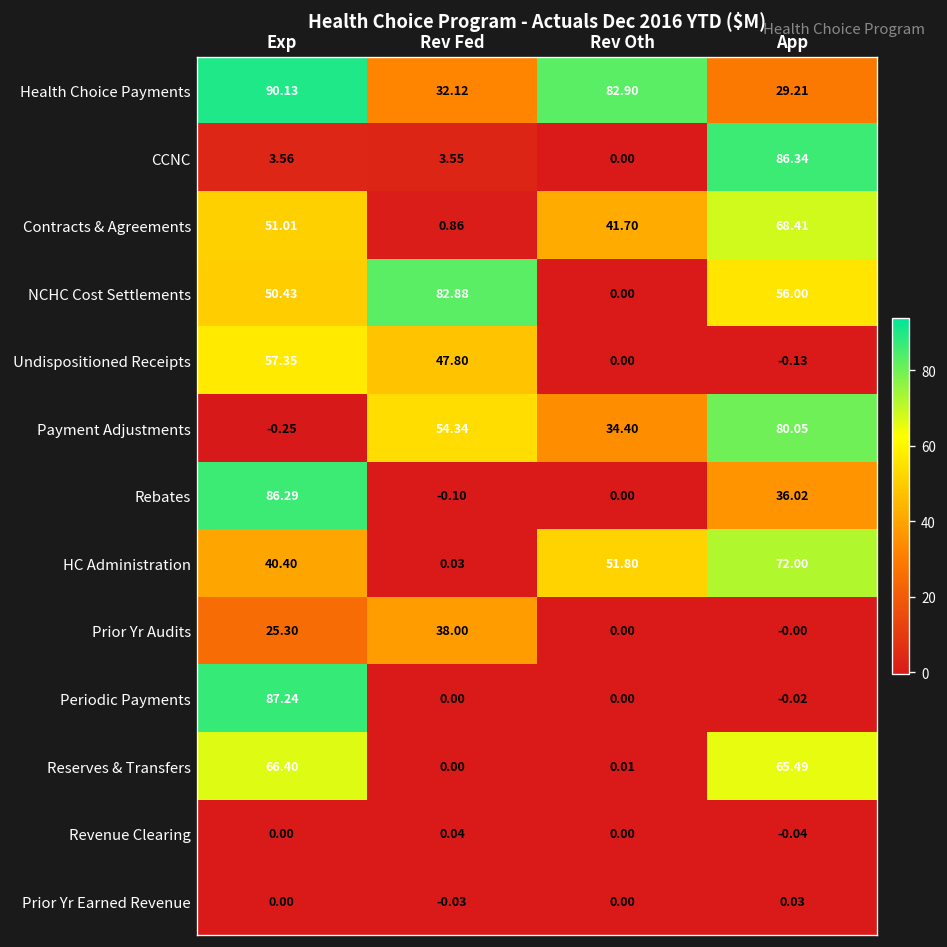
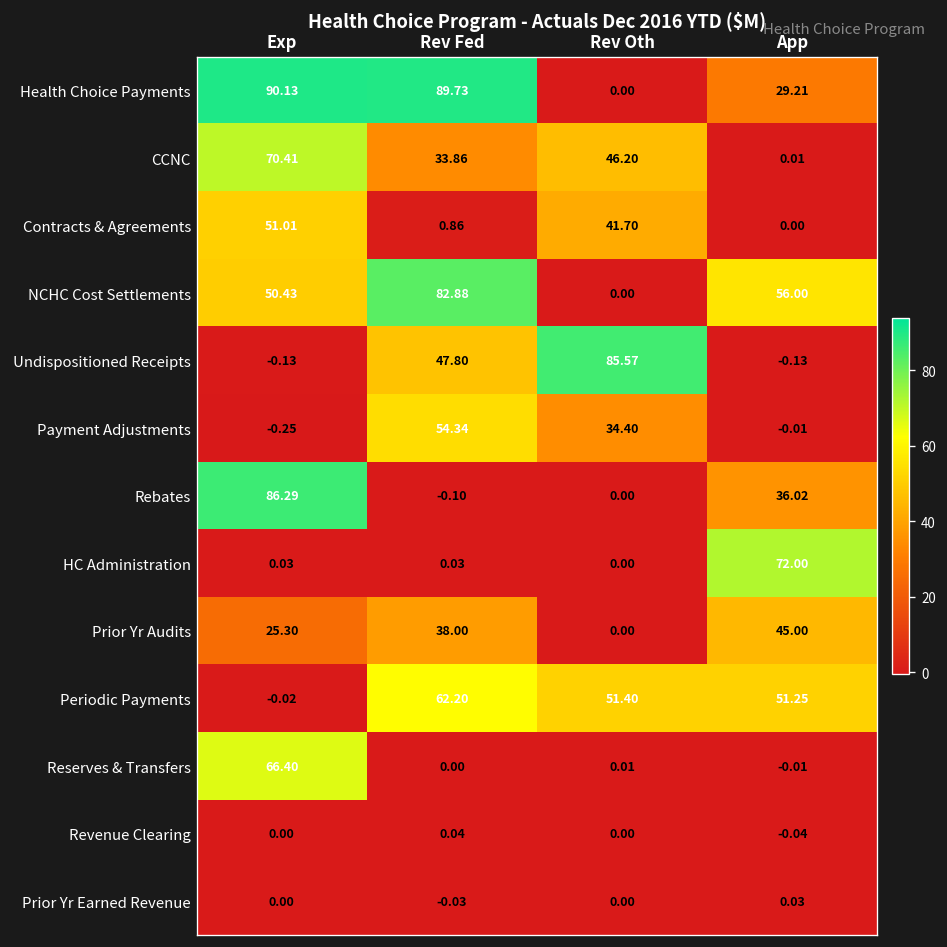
Health Choice Payments, Rev Fed: 32.12 -> 89.73
Health Choice Payments, Rev Oth: 82.90 -> 0.00
CCNC, Exp: 3.56 -> 70.41
CCNC, Rev Fed: 3.55 -> 33.86
CCNC, Rev Oth: 0.00 -> 46.20
CCNC, App: 86.34 -> 0.01
Contracts & Agreements, App: 68.41 -> 0.00
Undispositioned Receipts, Exp: 57.35 -> -0.13
Undispositioned Receipts, Rev Oth: 0.00 -> 85.57
Payment Adjustments, App: 80.05 -> -0.01
HC Administration, Exp: 40.40 -> 0.03
HC Administration, Rev Oth: 51.80 -> 0.00
Prior Yr Audits, App: -0.00 -> 45.00
Periodic Payments, Exp: 87.24 -> -0.02
Periodic Payments, Rev Fed: 0.00 -> 62.20
Periodic Payments, Rev Oth: 0.00 -> 51.40
Periodic Payments, App: -0.02 -> 51.25
Reserves & Transfers, App: 65.49 -> -0.01
